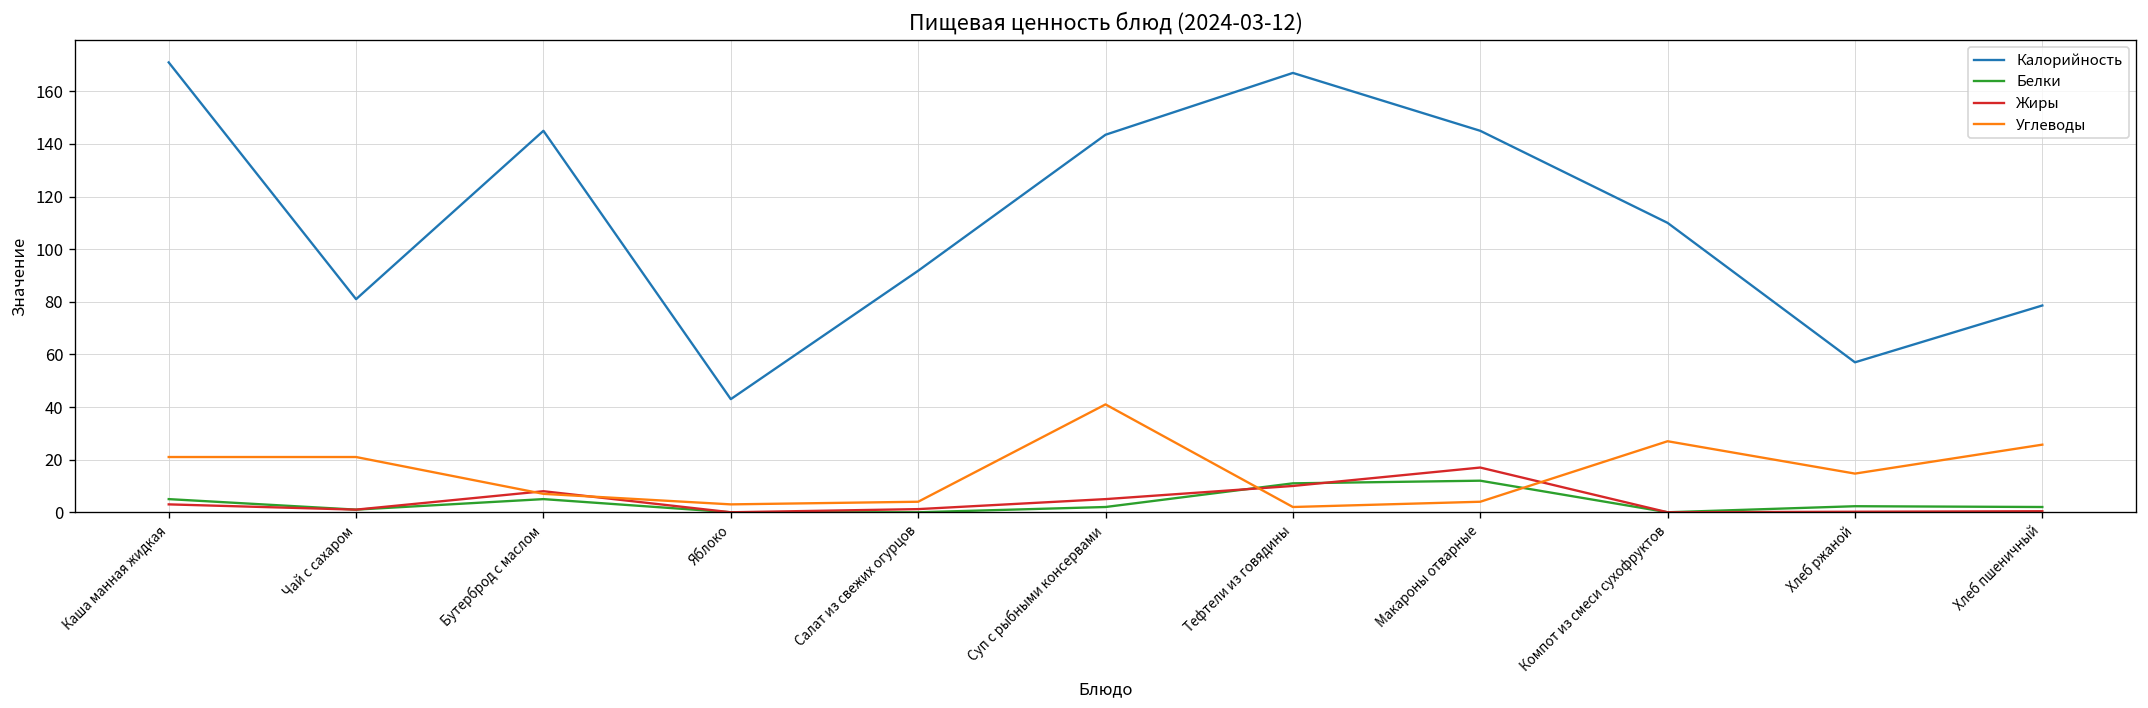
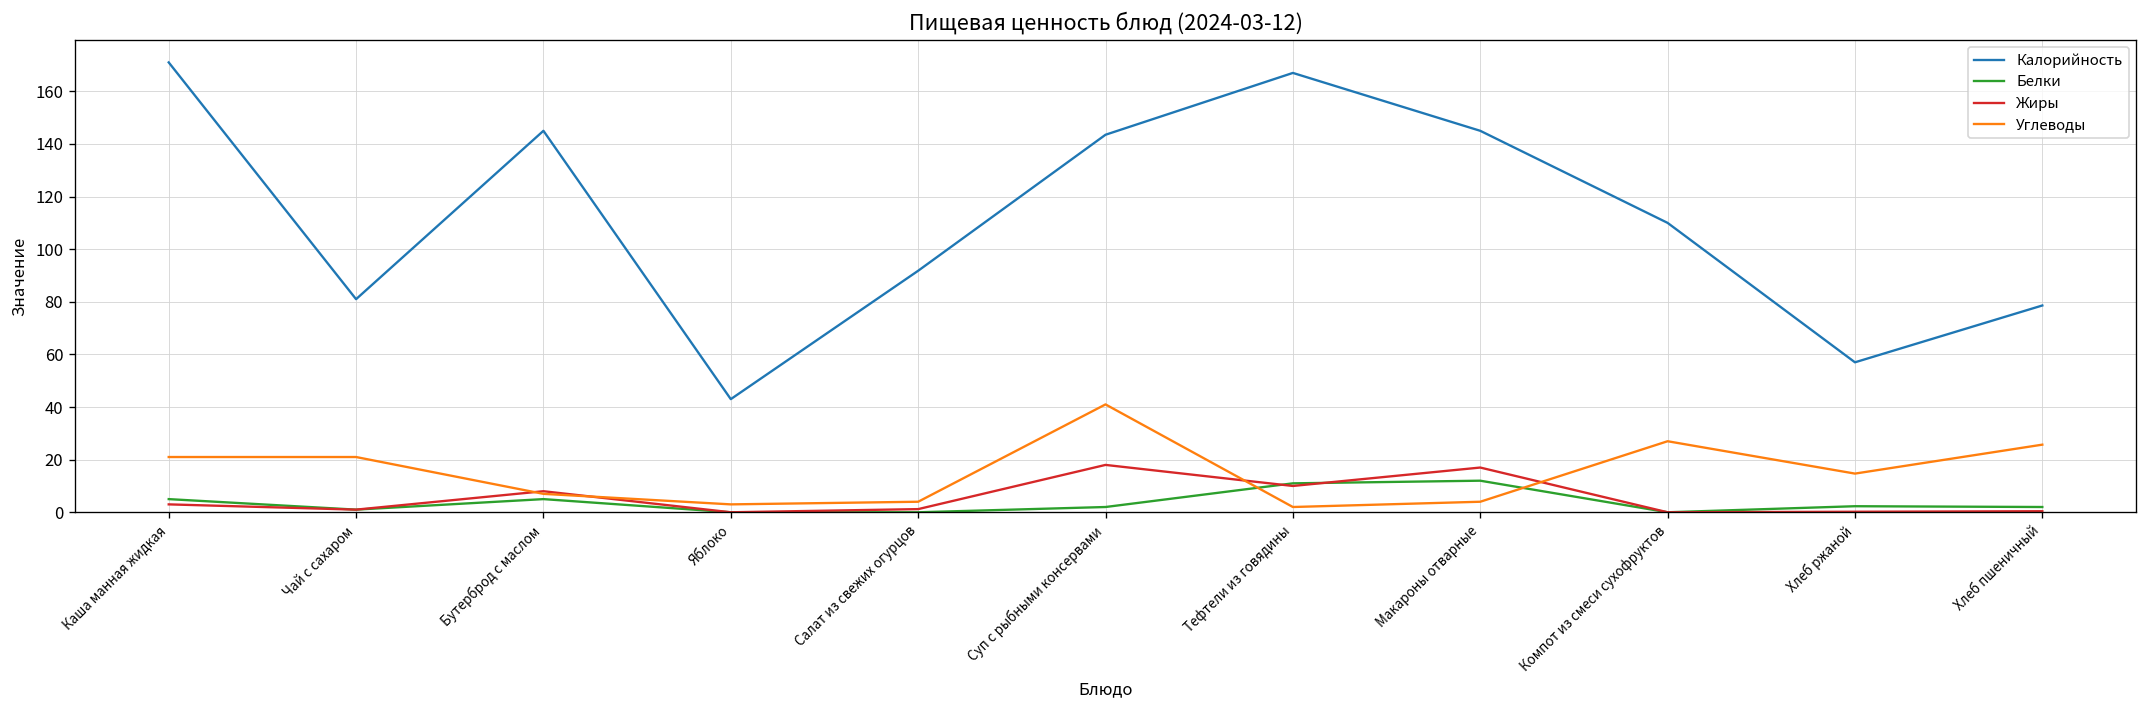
Жиры, Суп с рыбными консервами: 5 -> 18
